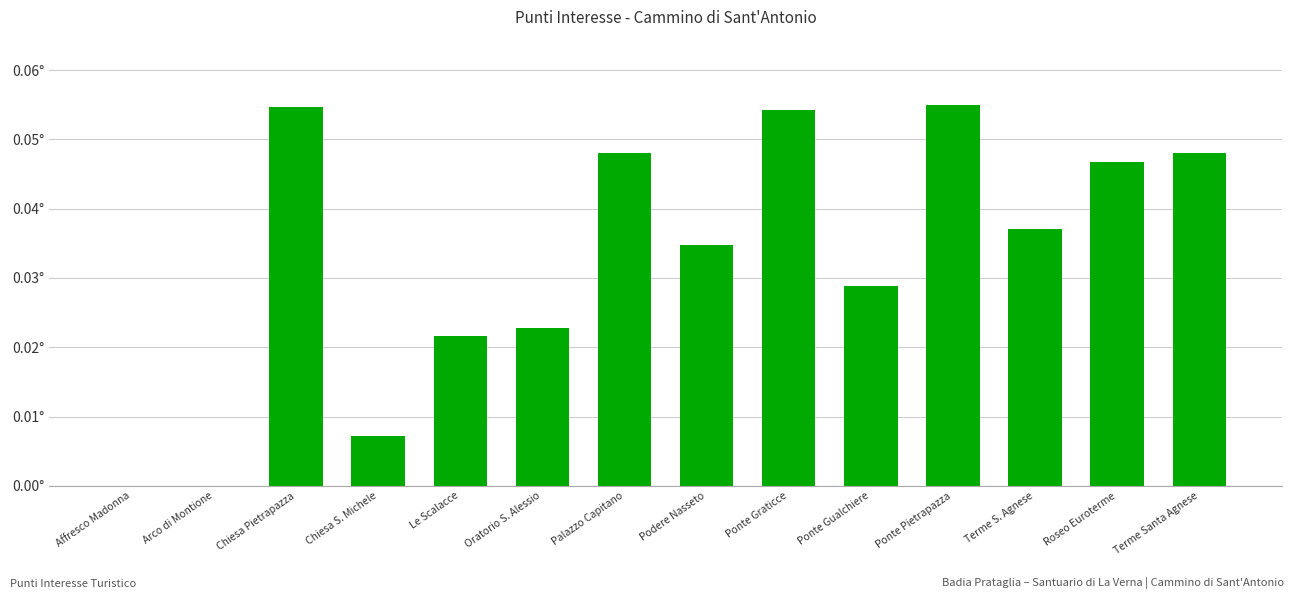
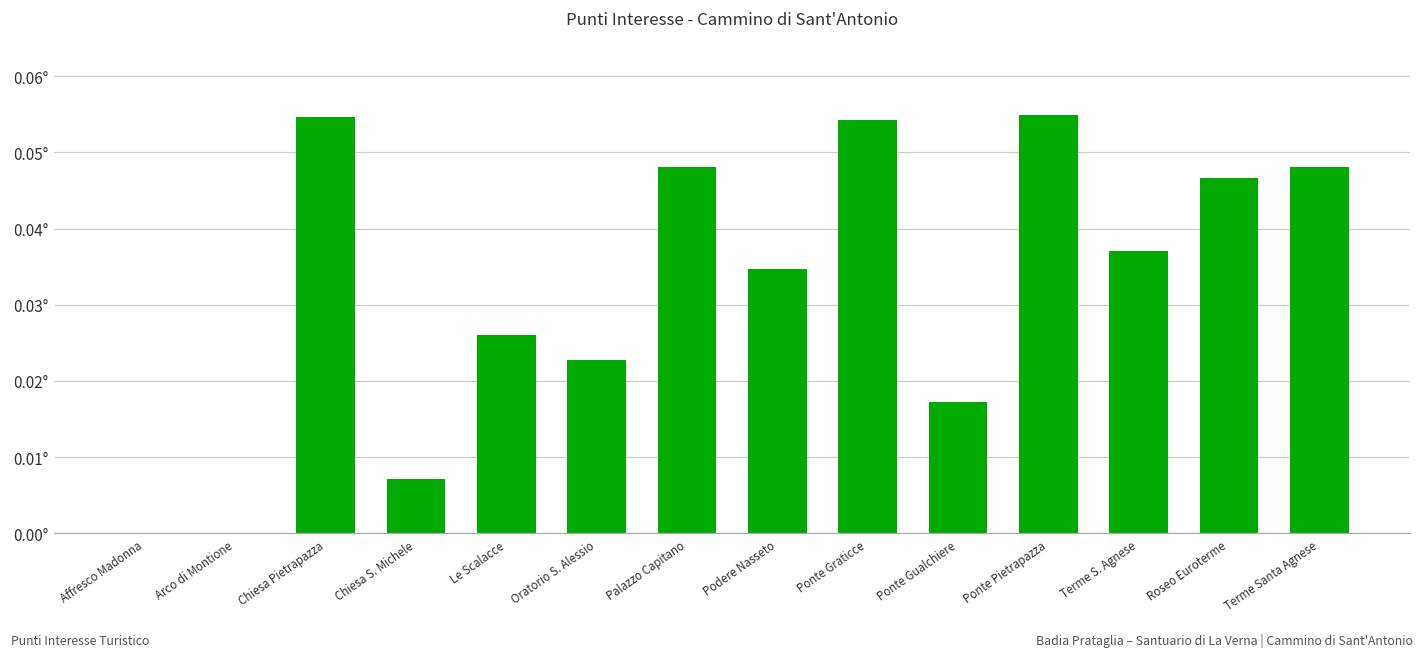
Le Scalacce: 0.022° -> 0.026°
Ponte Gualchiere: 0.029° -> 0.017°
